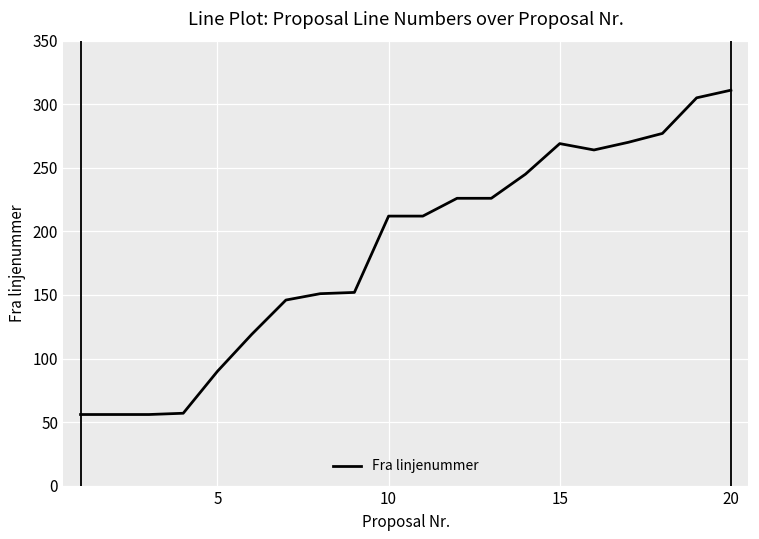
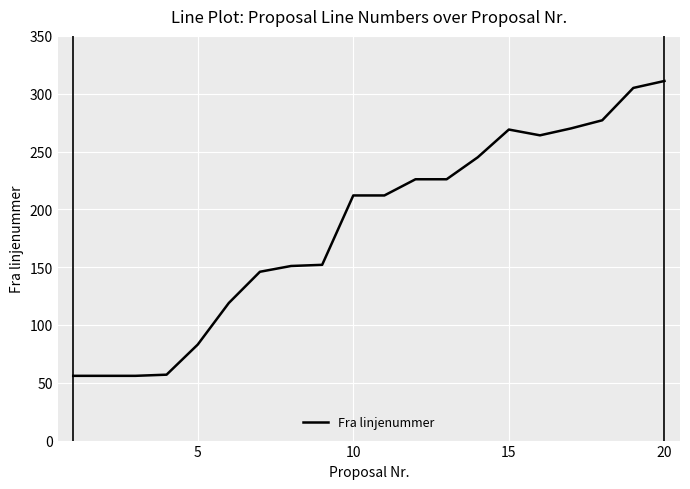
5: 90 -> 83
